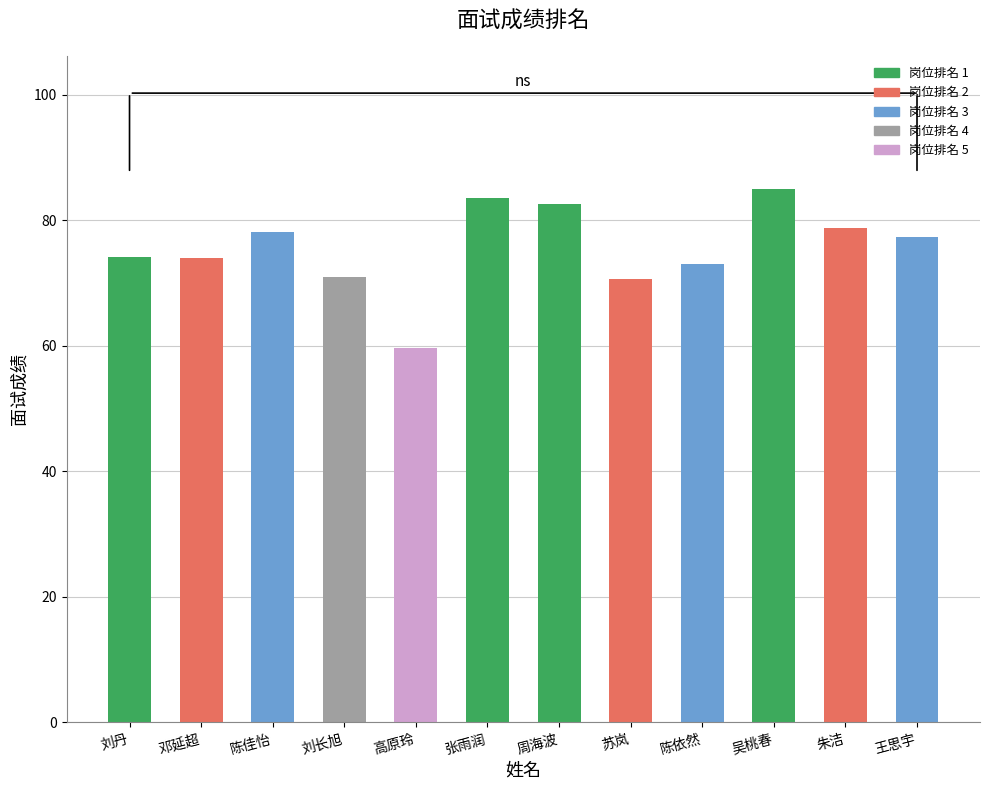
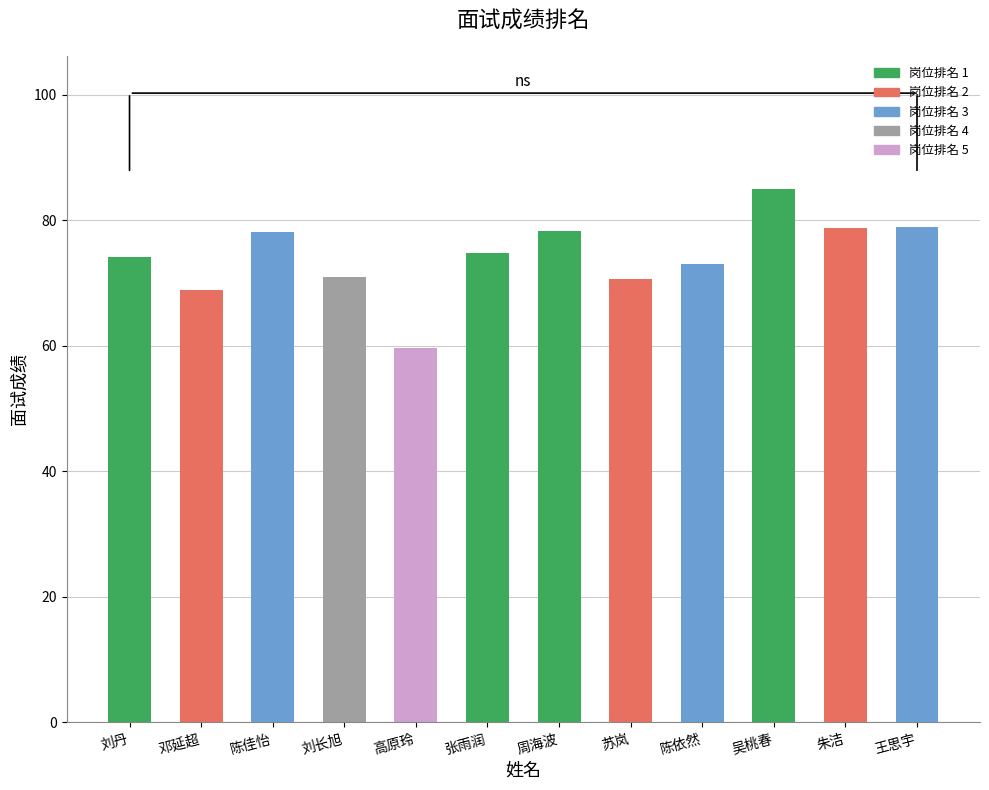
邓延超: 74 -> 69
张雨润: 84 -> 75
周海波: 83 -> 78
王思宇: 77 -> 79
